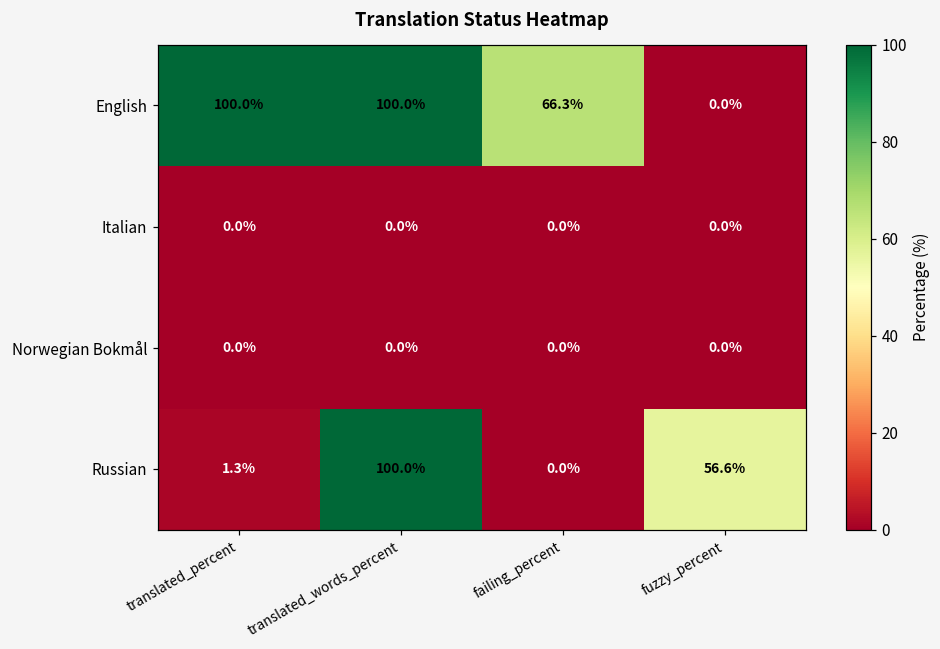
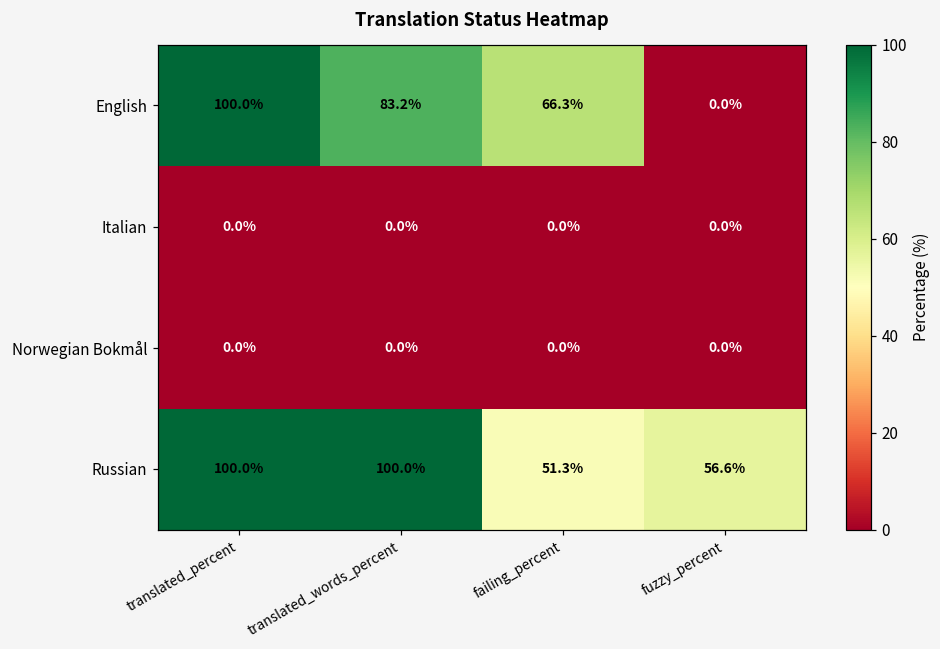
English, translated_words_percent: 100.0% -> 83.2%
Russian, translated_percent: 1.3% -> 100.0%
Russian, failing_percent: 0.0% -> 51.3%
